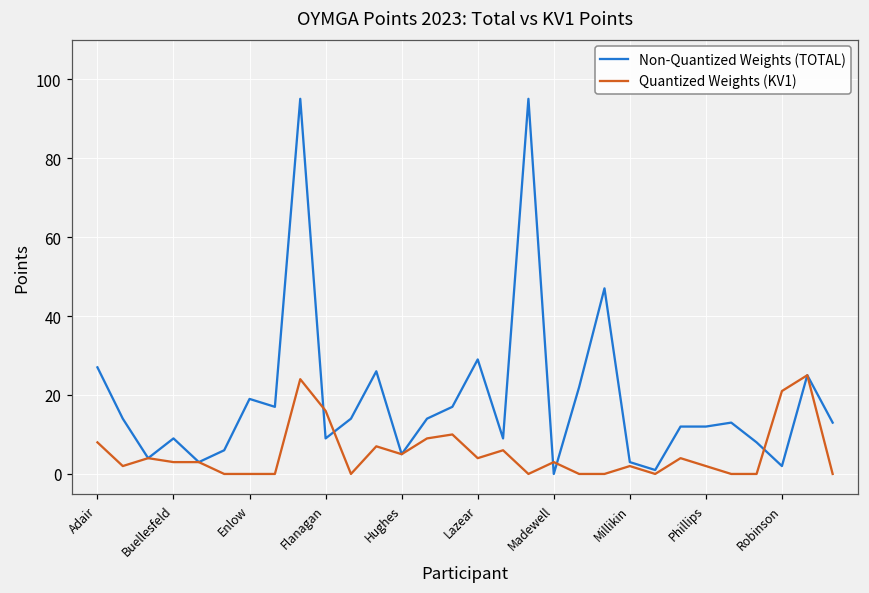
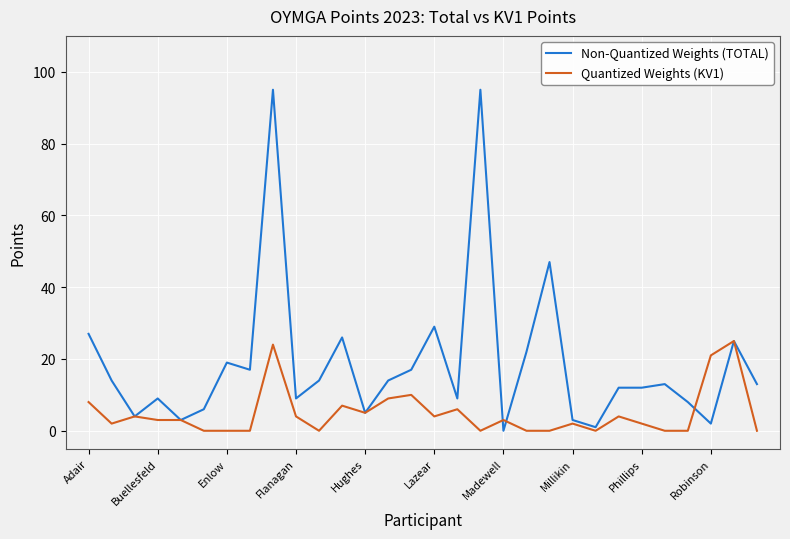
Quantized Weights (KV1), Flanagan: 16 -> 4
